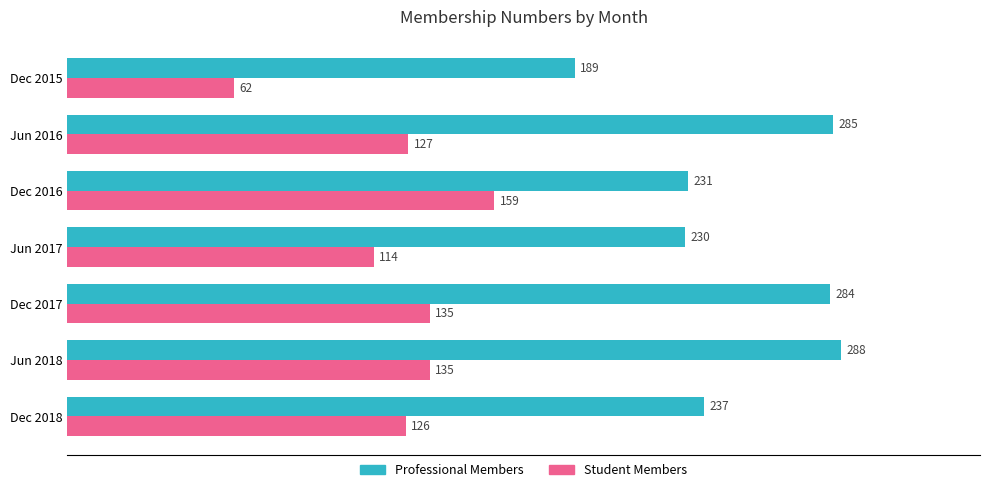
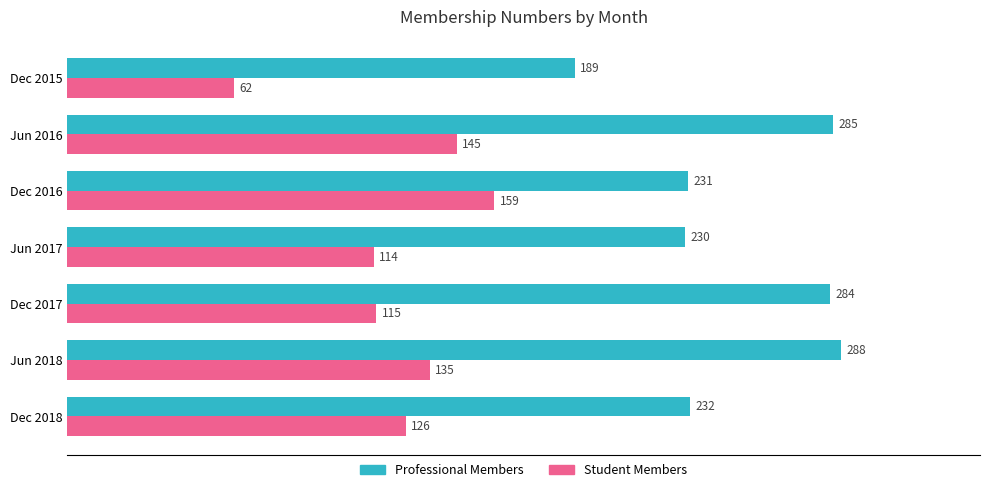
Student Members, Jun 2016: 127 -> 145
Student Members, Dec 2017: 135 -> 115
Professional Members, Dec 2018: 237 -> 232
